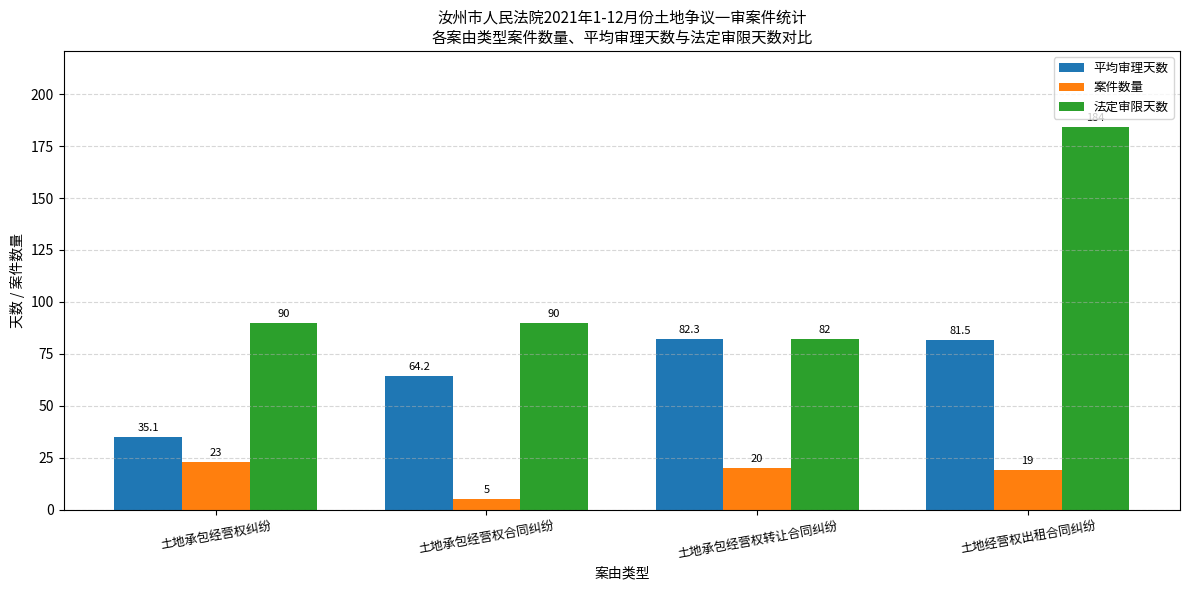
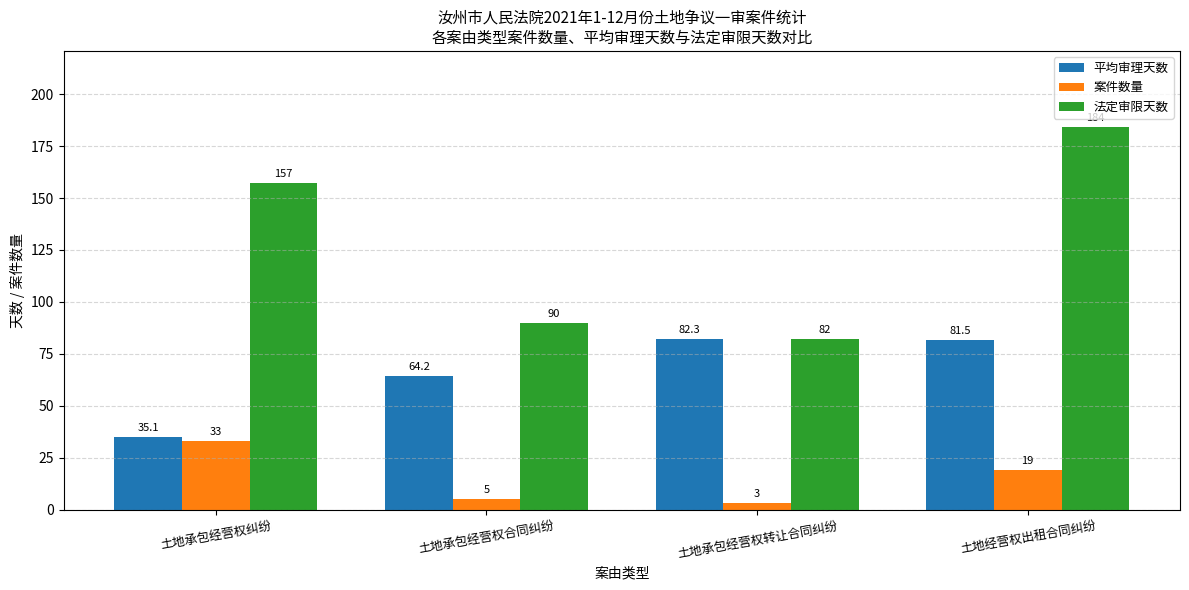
案件数量, 土地承包经营权纠纷: 23 -> 33
法定审限天数, 土地承包经营权纠纷: 90 -> 157
案件数量, 土地承包经营权转让合同纠纷: 20 -> 3
